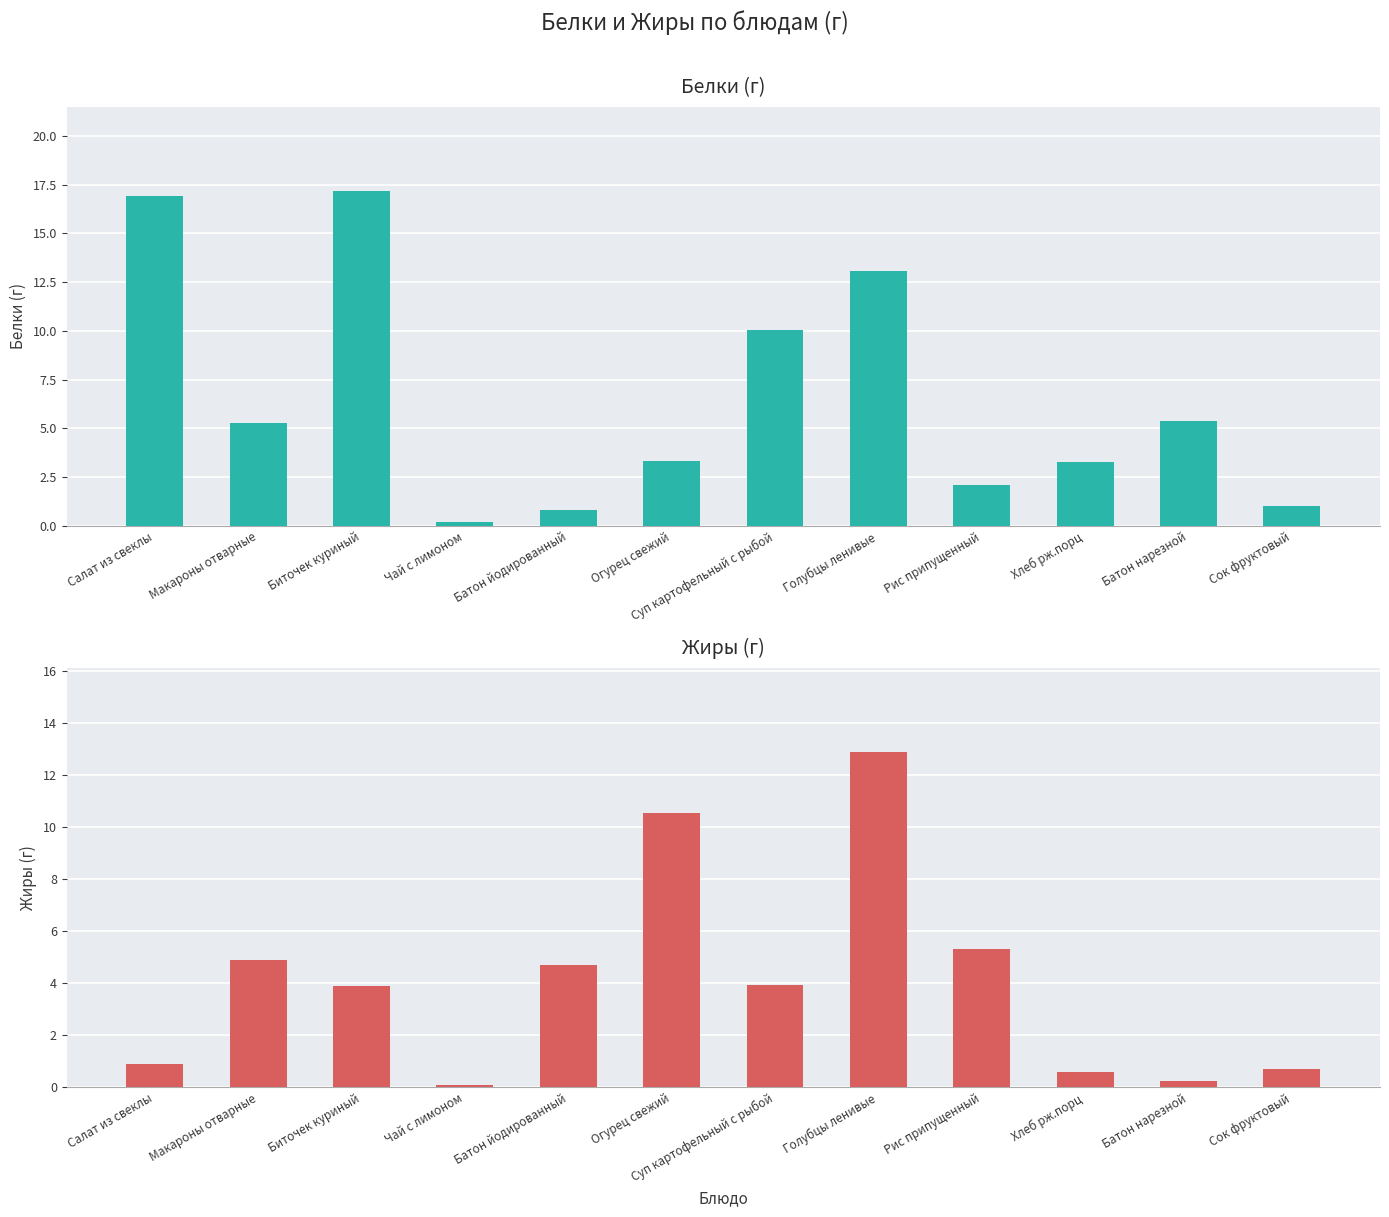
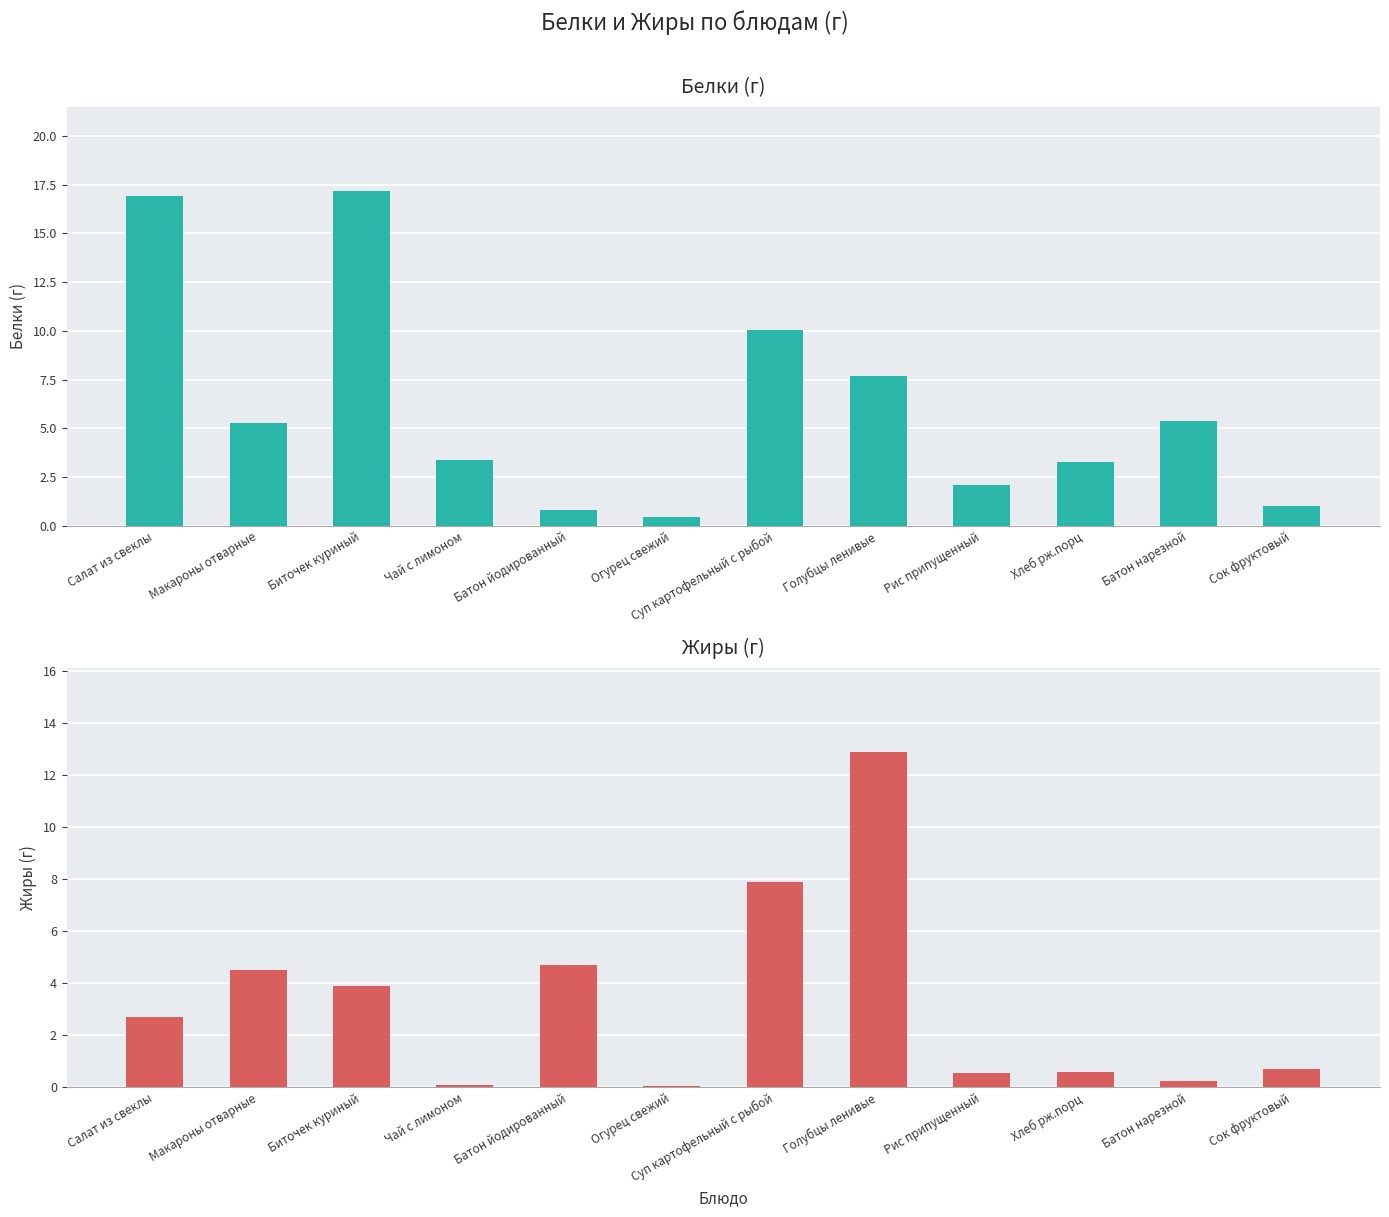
Белки (г), Чай с лимоном: 0.2 -> 3.4
Белки (г), Огурец свежий: 3.3 -> 0.5
Белки (г), Голубцы ленивые: 13.1 -> 7.7
Жиры (г), Салат из свеклы: 0.9 -> 2.7
Жиры (г), Макароны отварные: 4.9 -> 4.5
Жиры (г), Огурец свежий: 10.6 -> 0.1
Жиры (г), Суп картофельный с рыбой: 3.9 -> 7.9
Жиры (г), Рис припущенный: 5.3 -> 0.6
